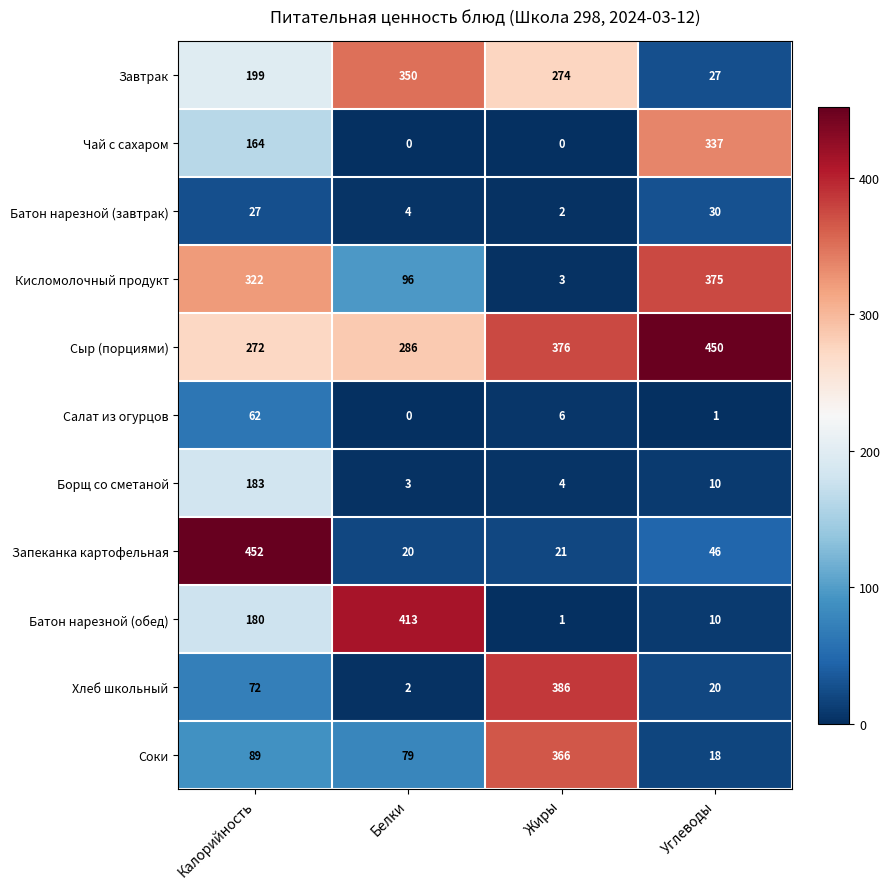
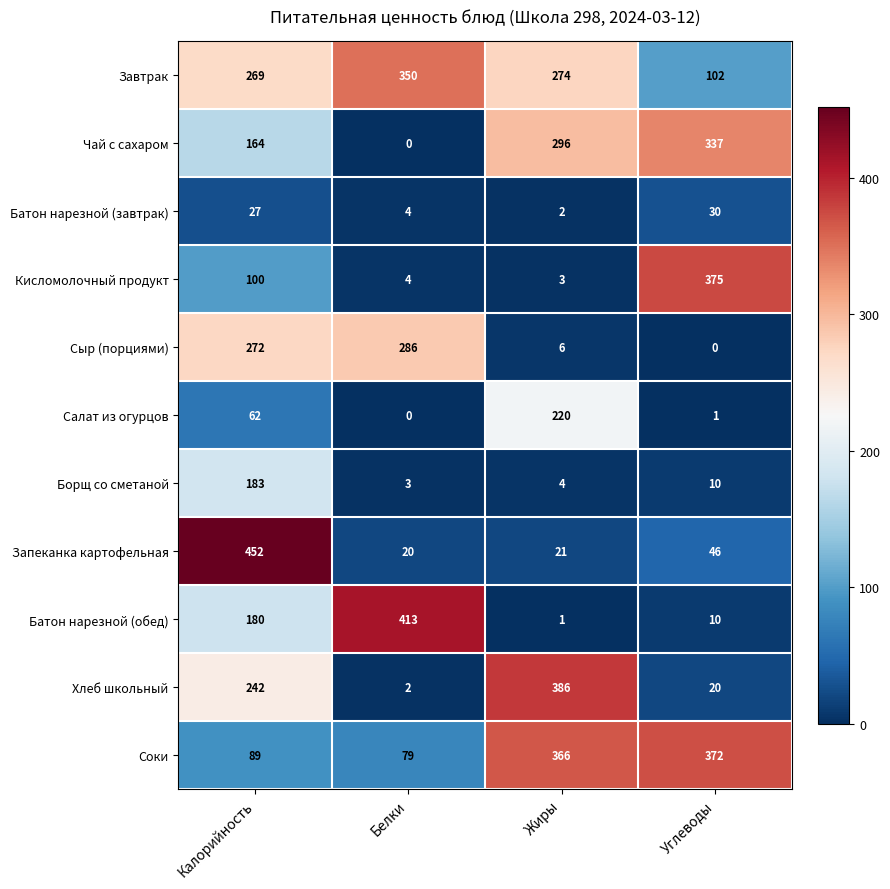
Завтрак, Калорийность: 199 -> 269
Завтрак, Углеводы: 27 -> 102
Чай с сахаром, Жиры: 0 -> 296
Кисломолочный продукт, Калорийность: 322 -> 100
Кисломолочный продукт, Белки: 96 -> 4
Сыр (порциями), Жиры: 376 -> 6
Сыр (порциями), Углеводы: 450 -> 0
Салат из огурцов, Жиры: 6 -> 220
Хлеб школьный, Калорийность: 72 -> 242
Соки, Углеводы: 18 -> 372
